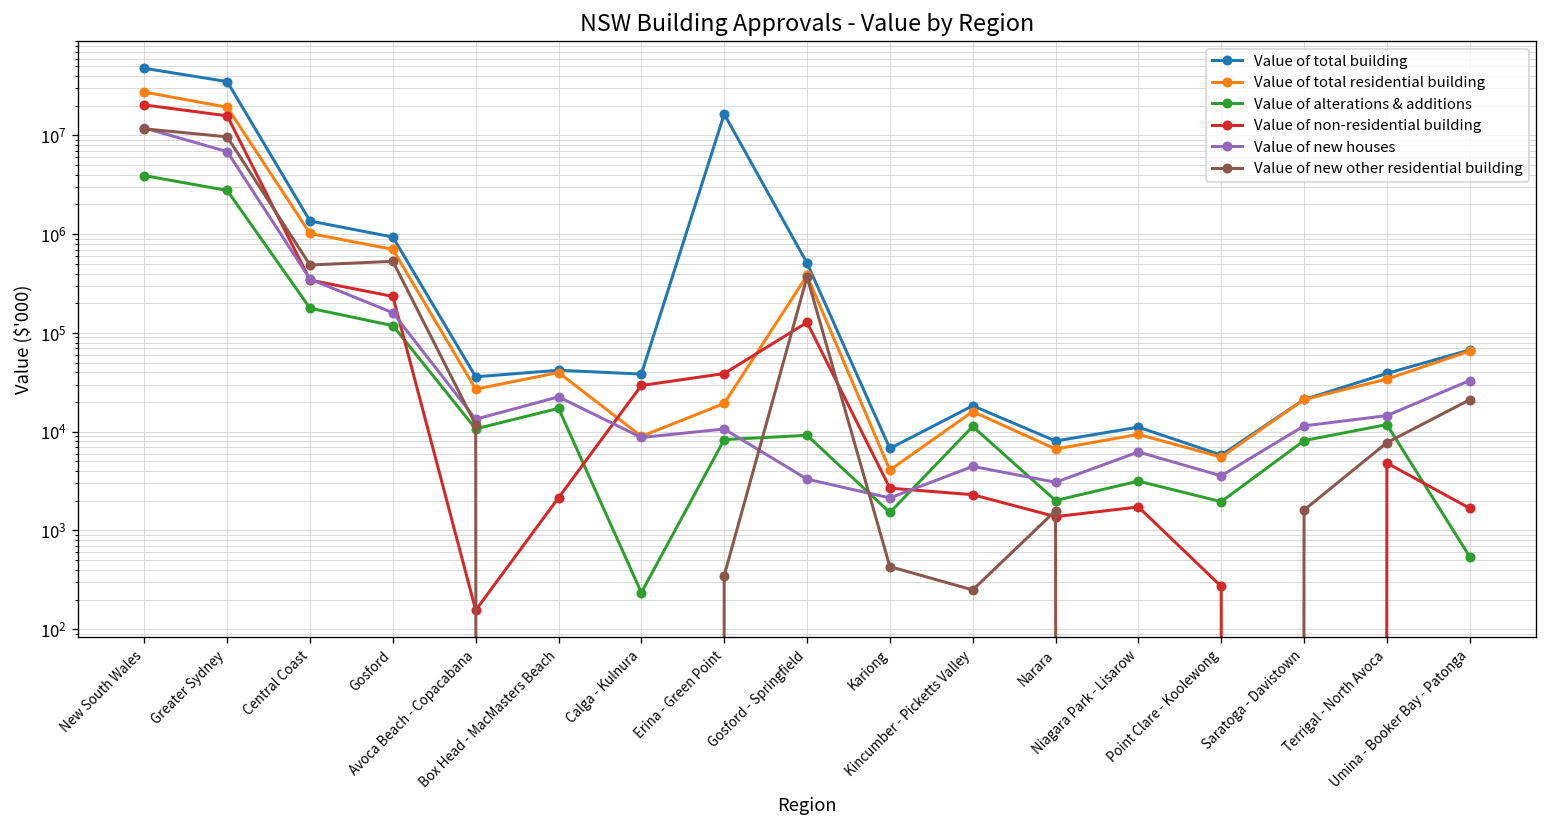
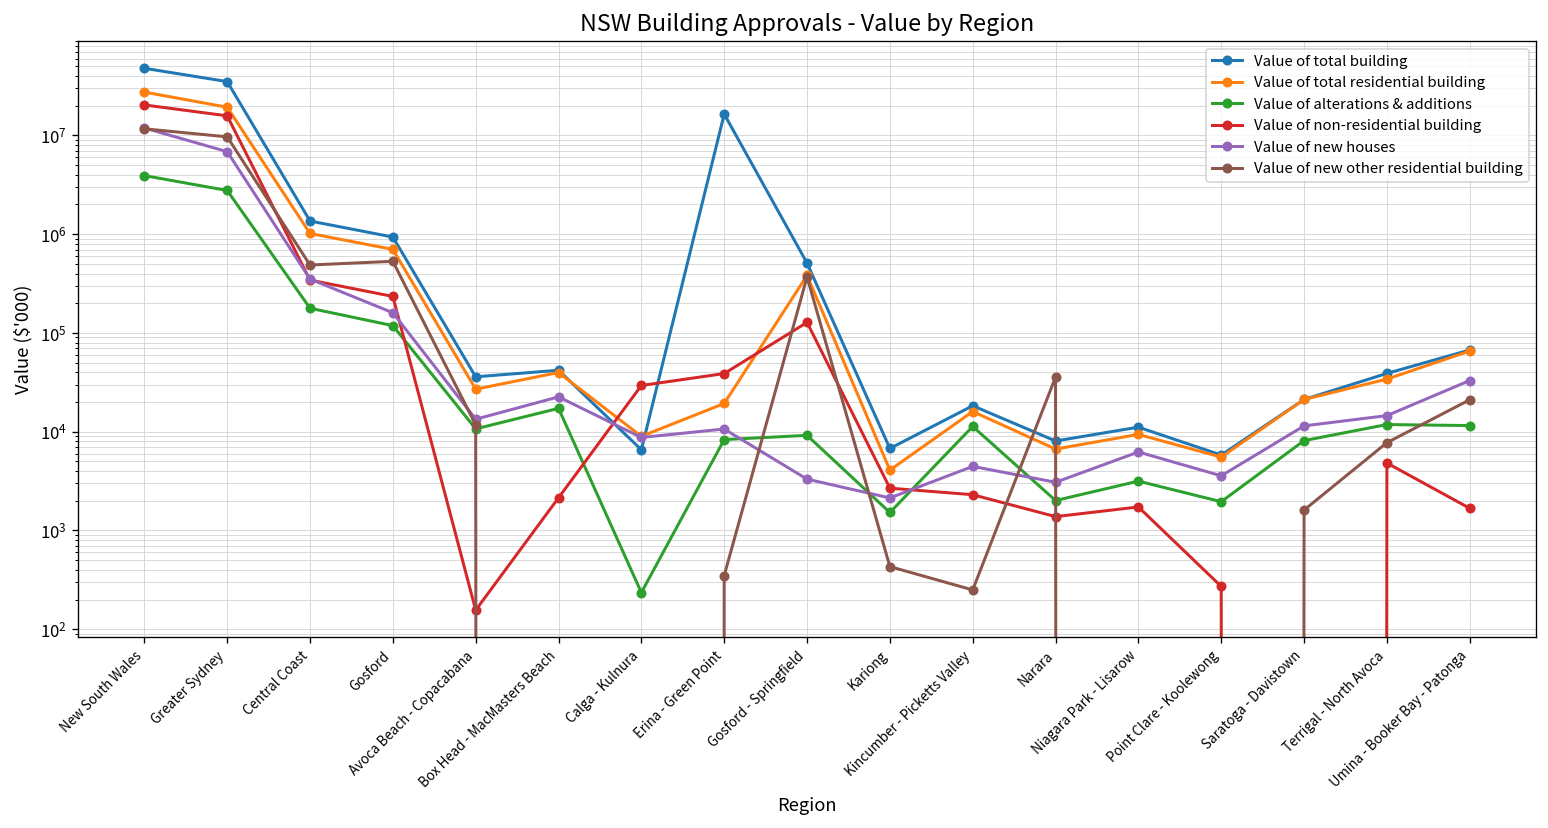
Value of total building, Calga - Kulnura: 40000 -> 7000
Value of new other residential building, Narara: 1600 -> 40000
Value of alterations & additions, Umina - Booker Bay - Patonga: 500 -> 12000
